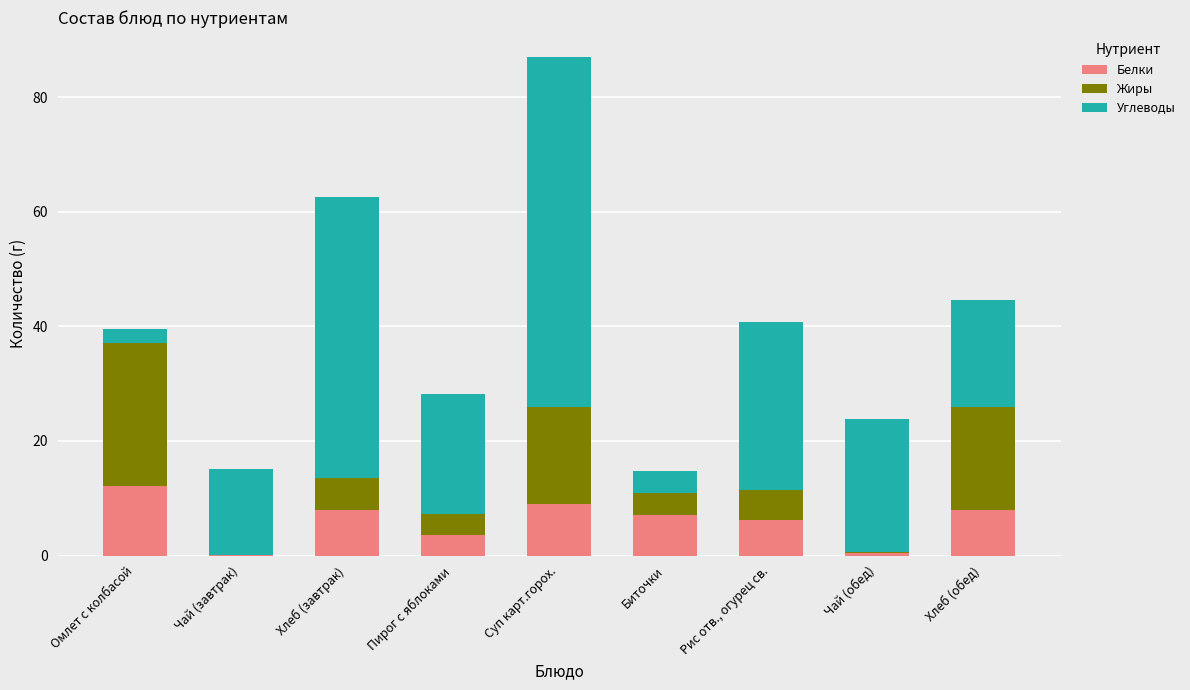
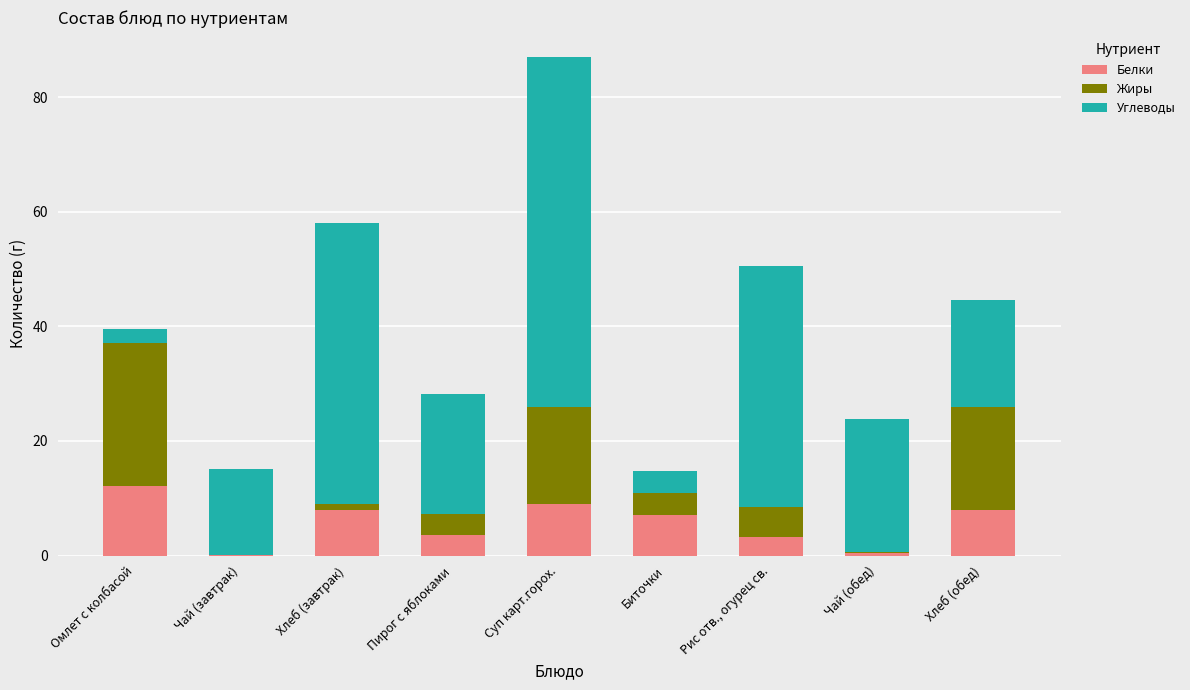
Жиры, Хлеб (завтрак): 6 -> 1
Белки, Рис отв., огурец св.: 6 -> 3
Углеводы, Рис отв., огурец св.: 29 -> 42
